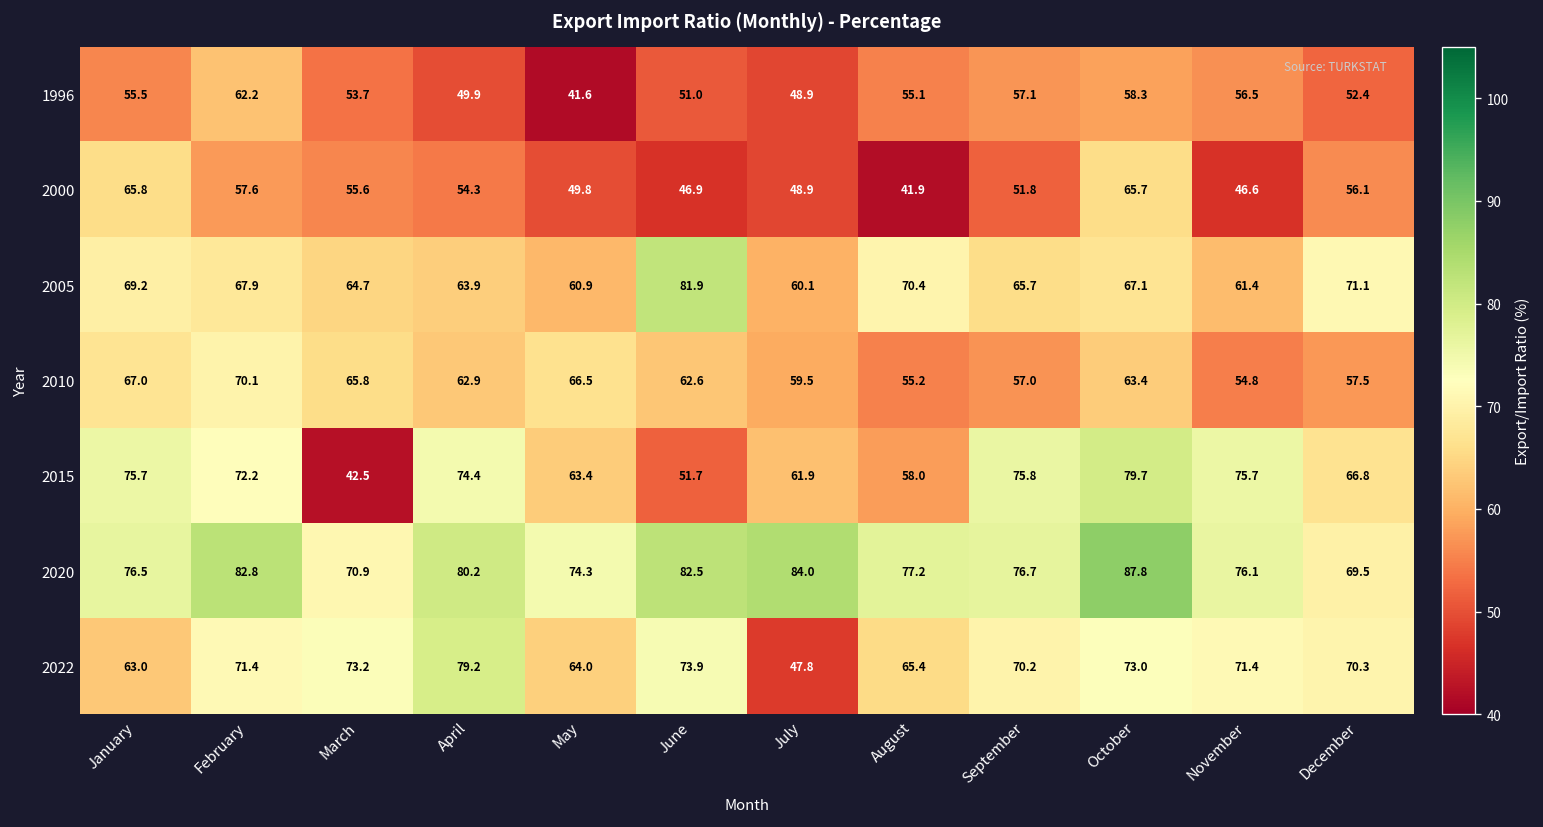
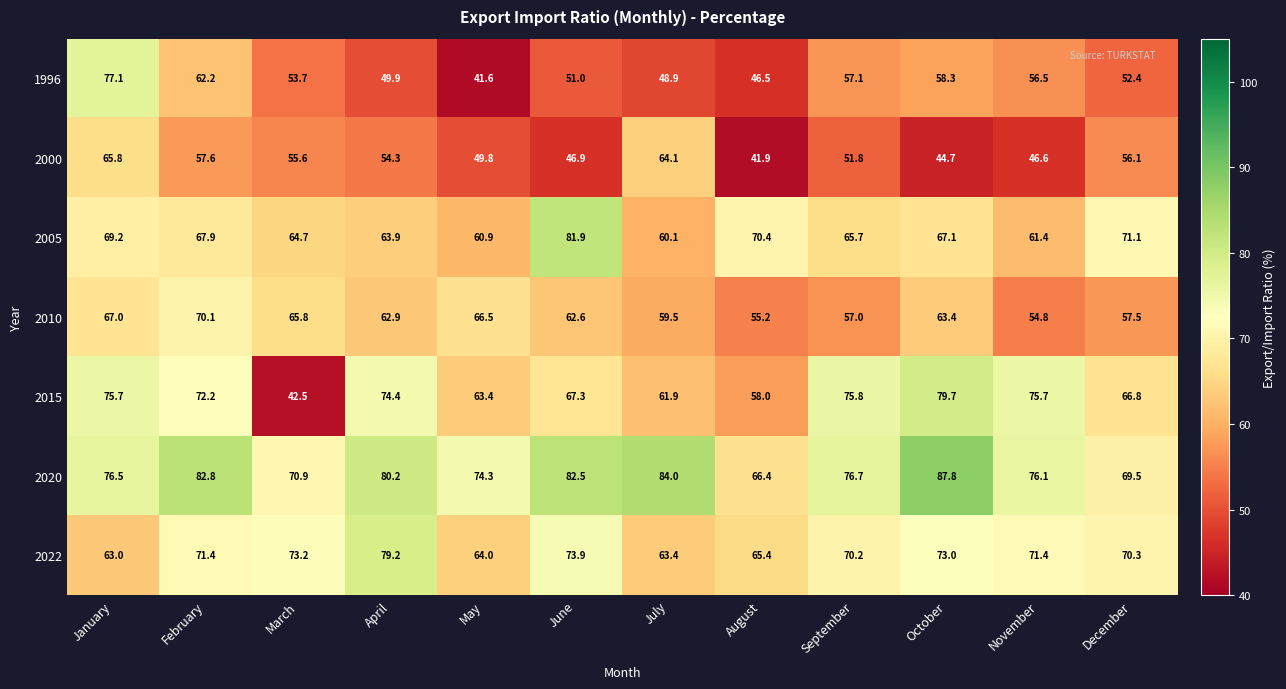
1996, January: 55.5 -> 77.1
1996, August: 55.1 -> 46.5
2000, July: 48.9 -> 64.1
2000, October: 65.7 -> 44.7
2015, June: 51.7 -> 67.3
2020, August: 77.2 -> 66.4
2022, July: 47.8 -> 63.4
